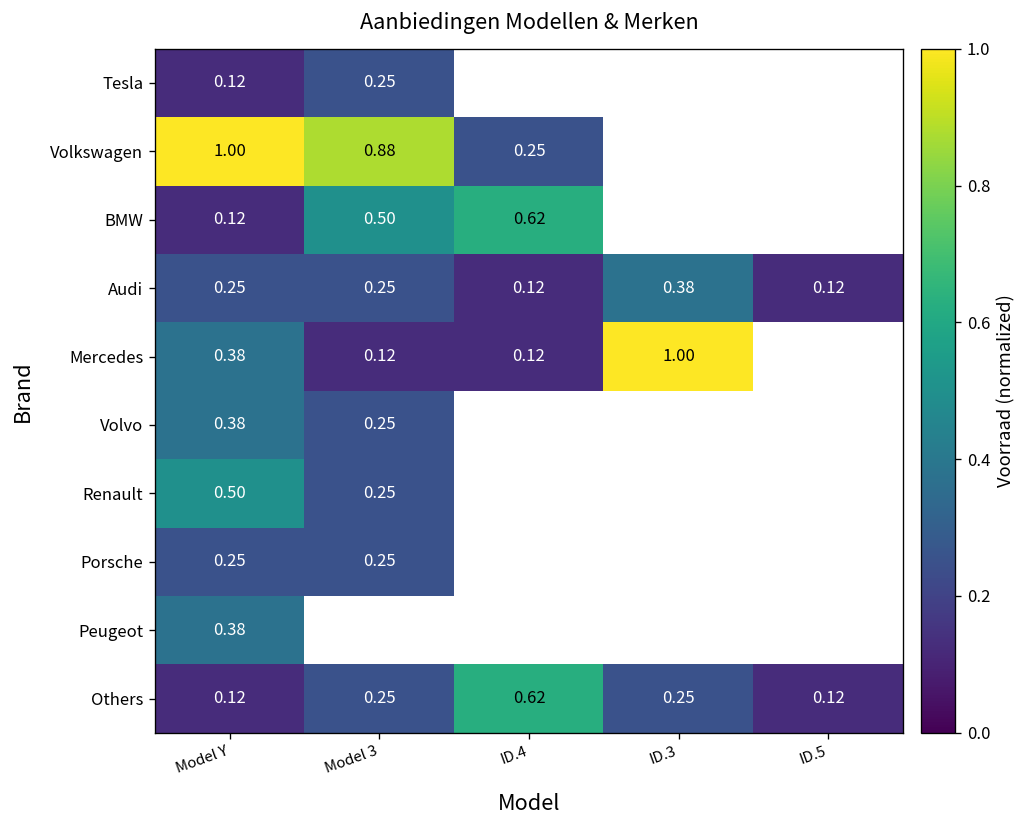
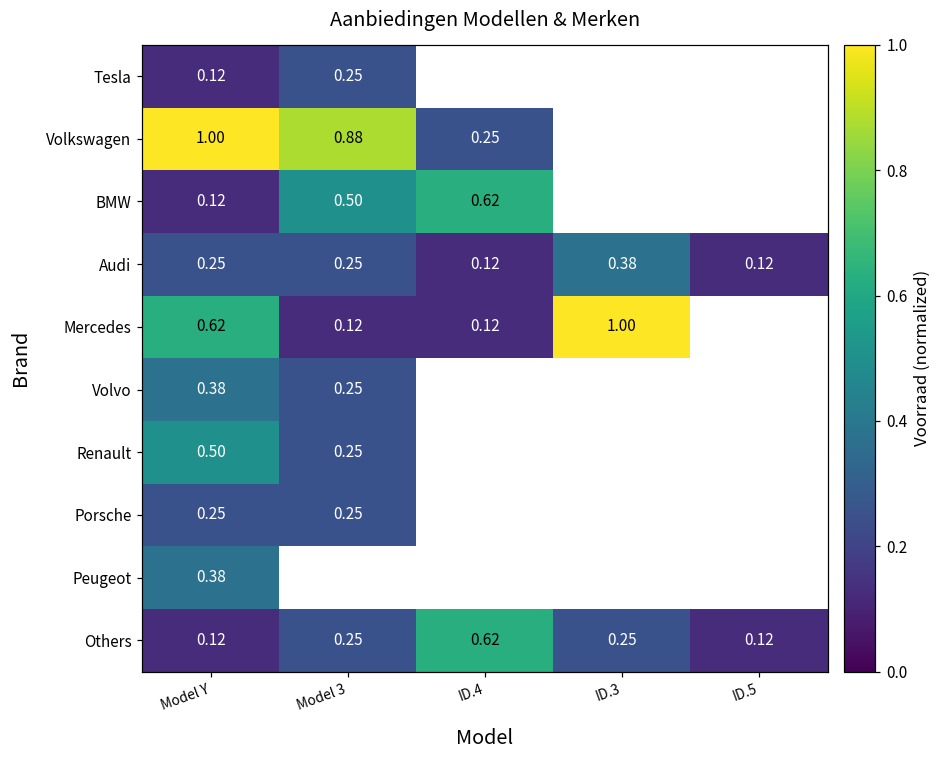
Mercedes, Model Y: 0.38 -> 0.62
